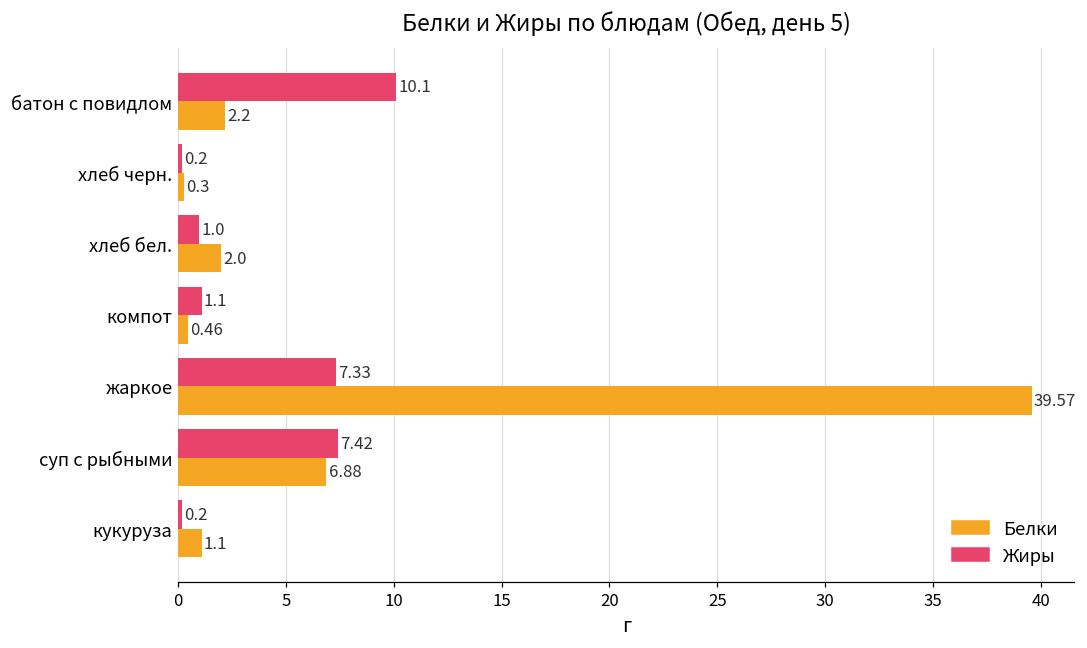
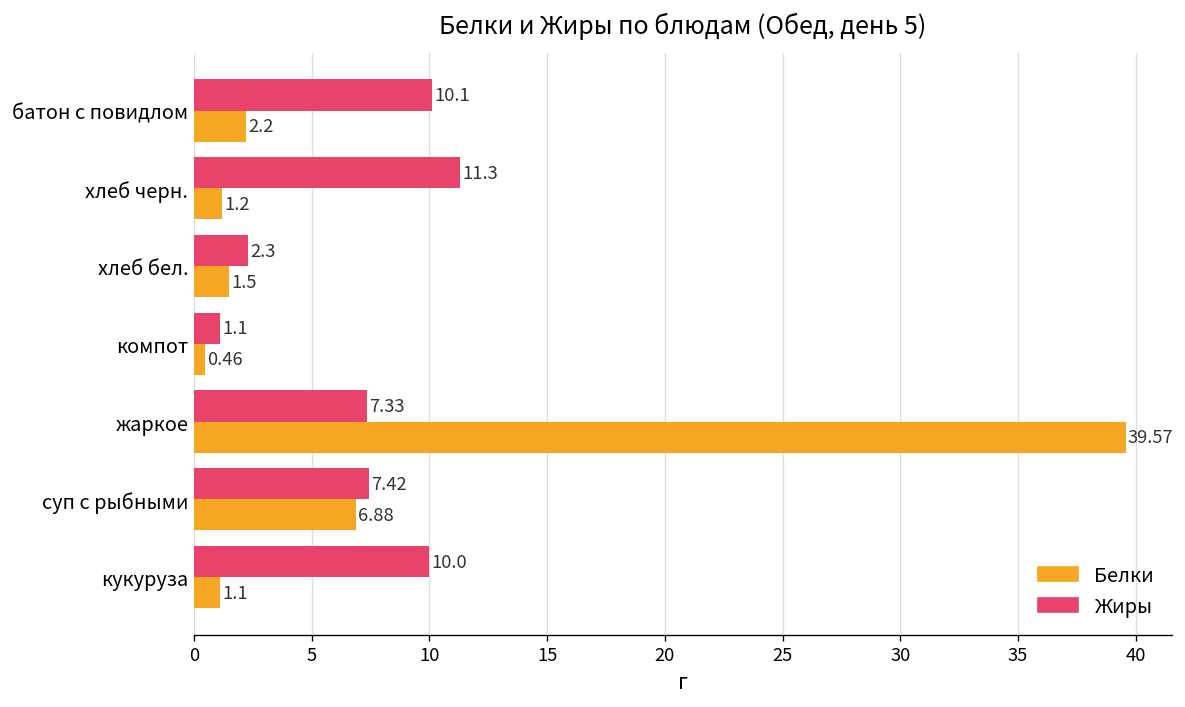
Жиры, хлеб черн.: 0.2 -> 11.3
Белки, хлеб черн.: 0.3 -> 1.2
Жиры, хлеб бел.: 1.0 -> 2.3
Белки, хлеб бел.: 2.0 -> 1.5
Жиры, кукуруза: 0.2 -> 10.0
